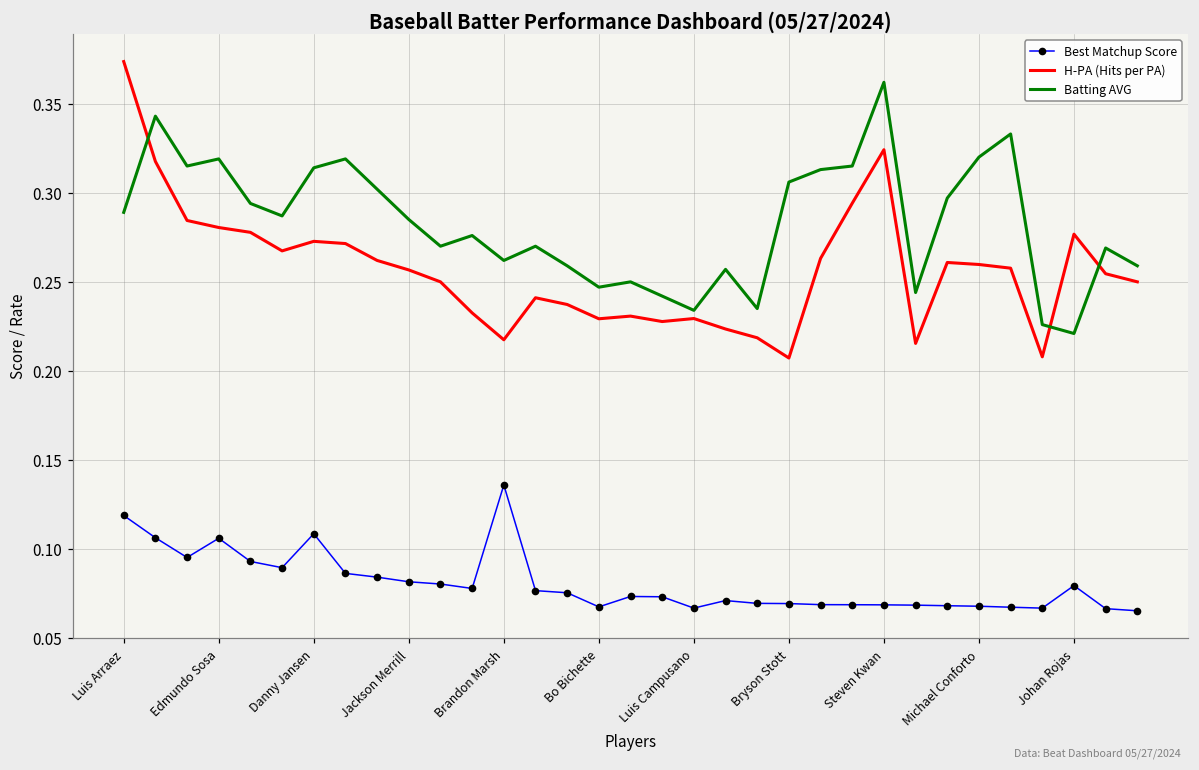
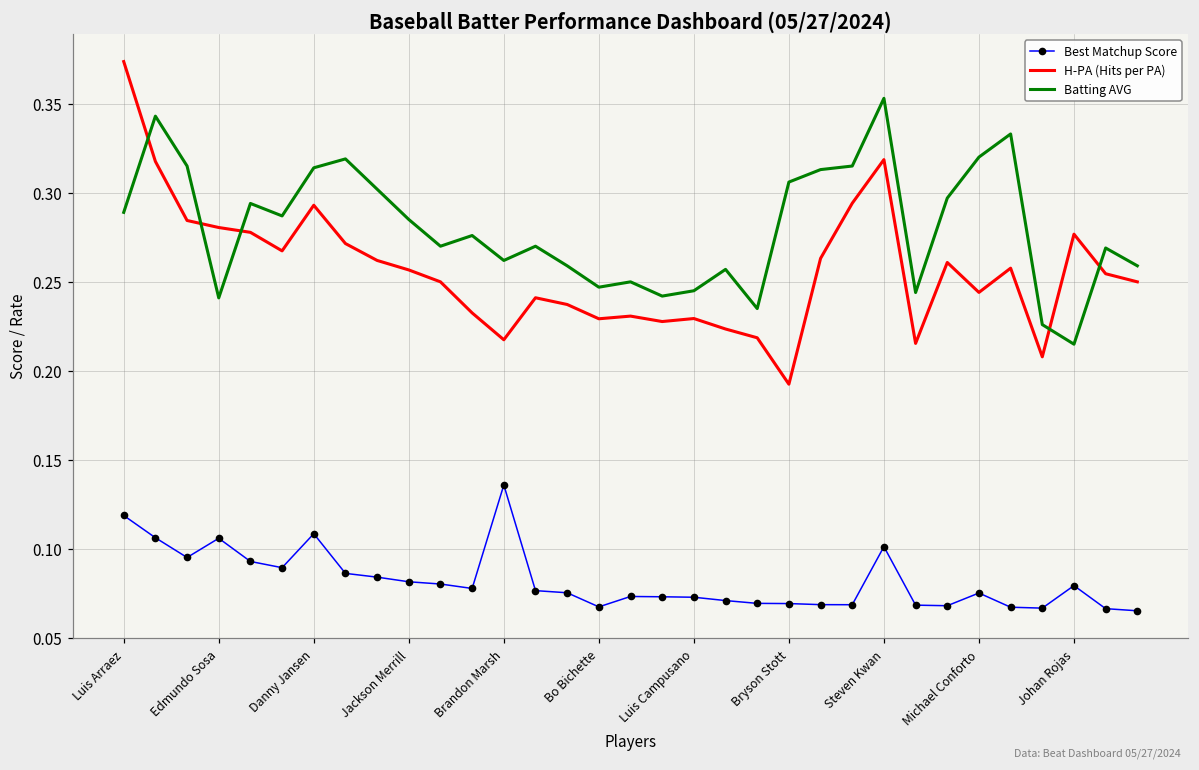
Batting AVG, Edmundo Sosa: 0.319 -> 0.241
H-PA (Hits per PA), Danny Jansen: 0.273 -> 0.293
Best Matchup Score, Luis Campusano: 0.067 -> 0.073
Batting AVG, Luis Campusano: 0.234 -> 0.245
H-PA (Hits per PA), Bryson Stott: 0.207 -> 0.193
Best Matchup Score, Steven Kwan: 0.069 -> 0.101
H-PA (Hits per PA), Steven Kwan: 0.324 -> 0.319
Batting AVG, Steven Kwan: 0.362 -> 0.353
Best Matchup Score, Michael Conforto: 0.068 -> 0.075
H-PA (Hits per PA), Michael Conforto: 0.260 -> 0.244
Batting AVG, Johan Rojas: 0.221 -> 0.215
